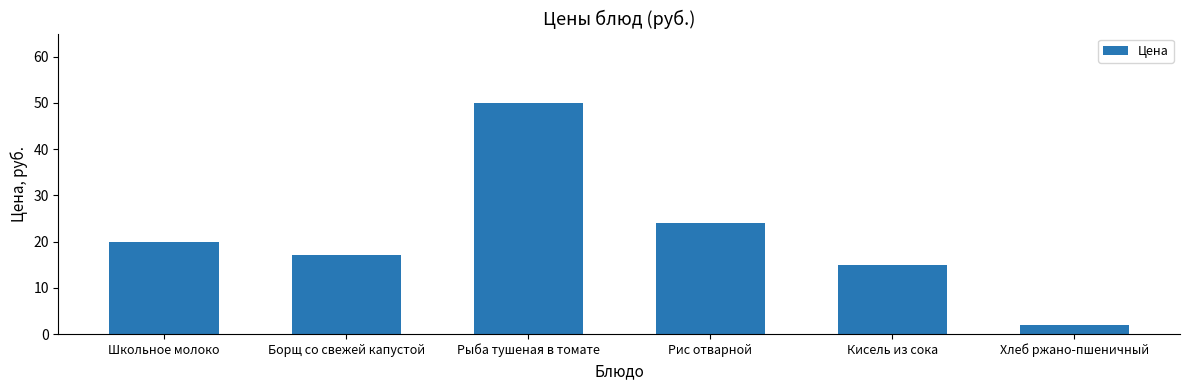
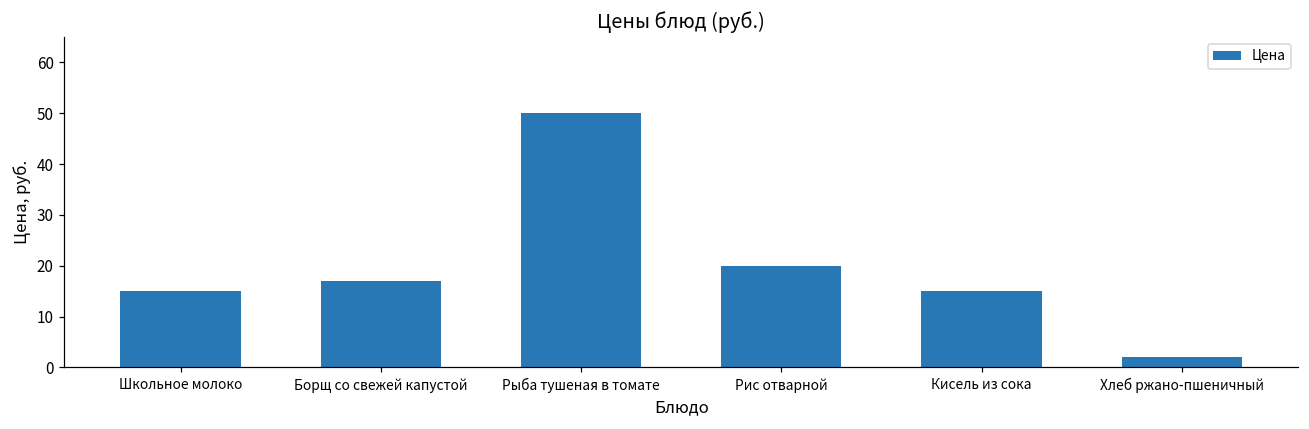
Школьное молоко: 20 -> 15
Рис отварной: 24 -> 20
